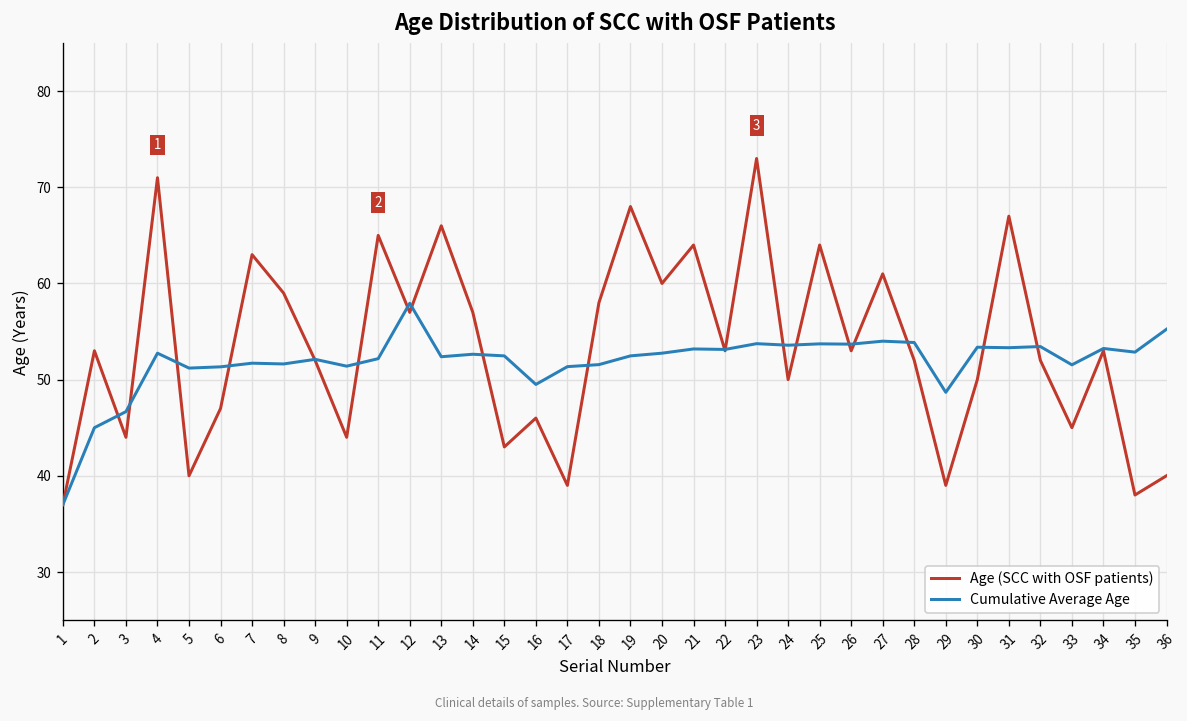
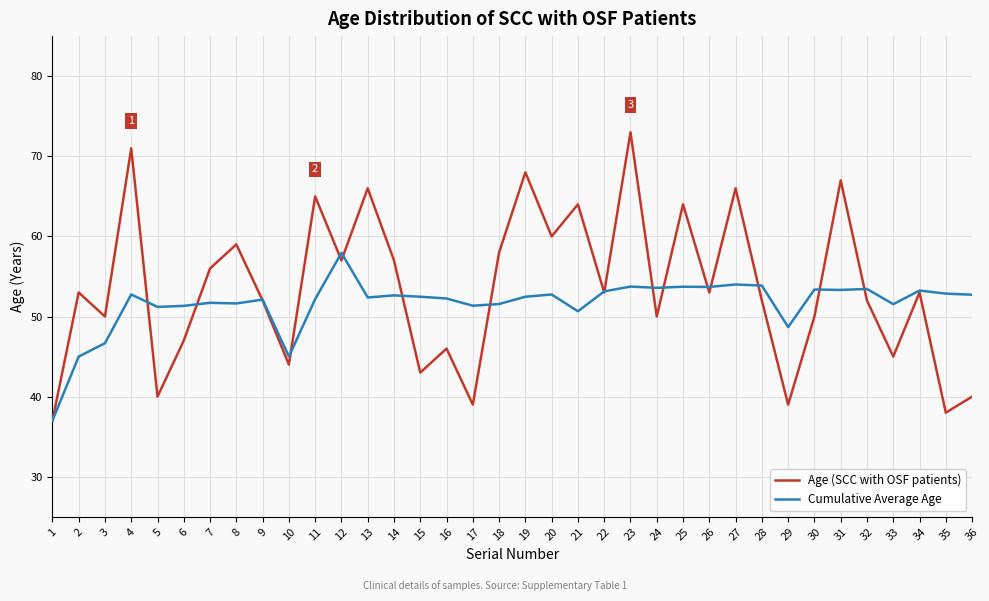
Age (SCC with OSF patients), 3: 44 -> 50
Age (SCC with OSF patients), 7: 63 -> 56
Cumulative Average Age, 10: 51 -> 45
Cumulative Average Age, 16: 50 -> 52
Cumulative Average Age, 21: 53 -> 51
Age (SCC with OSF patients), 27: 61 -> 66
Cumulative Average Age, 36: 55 -> 53
